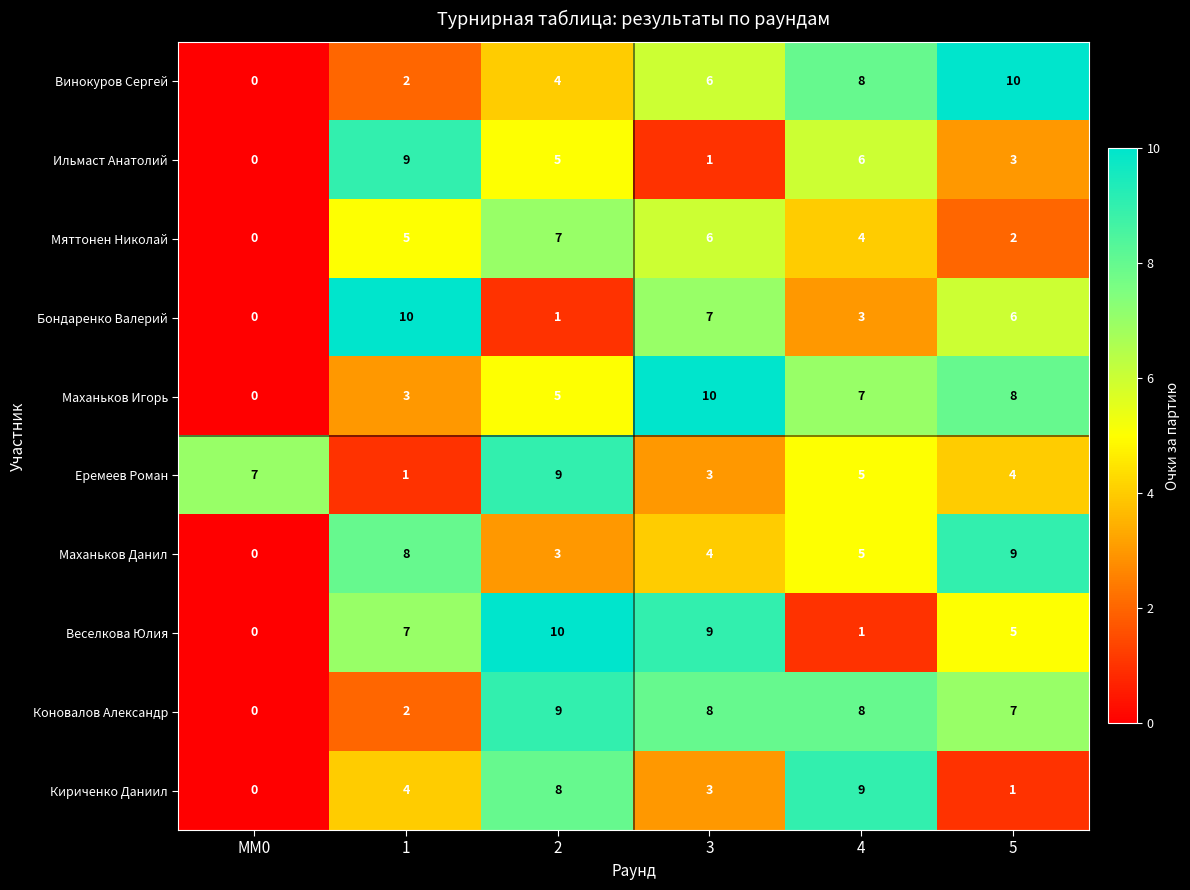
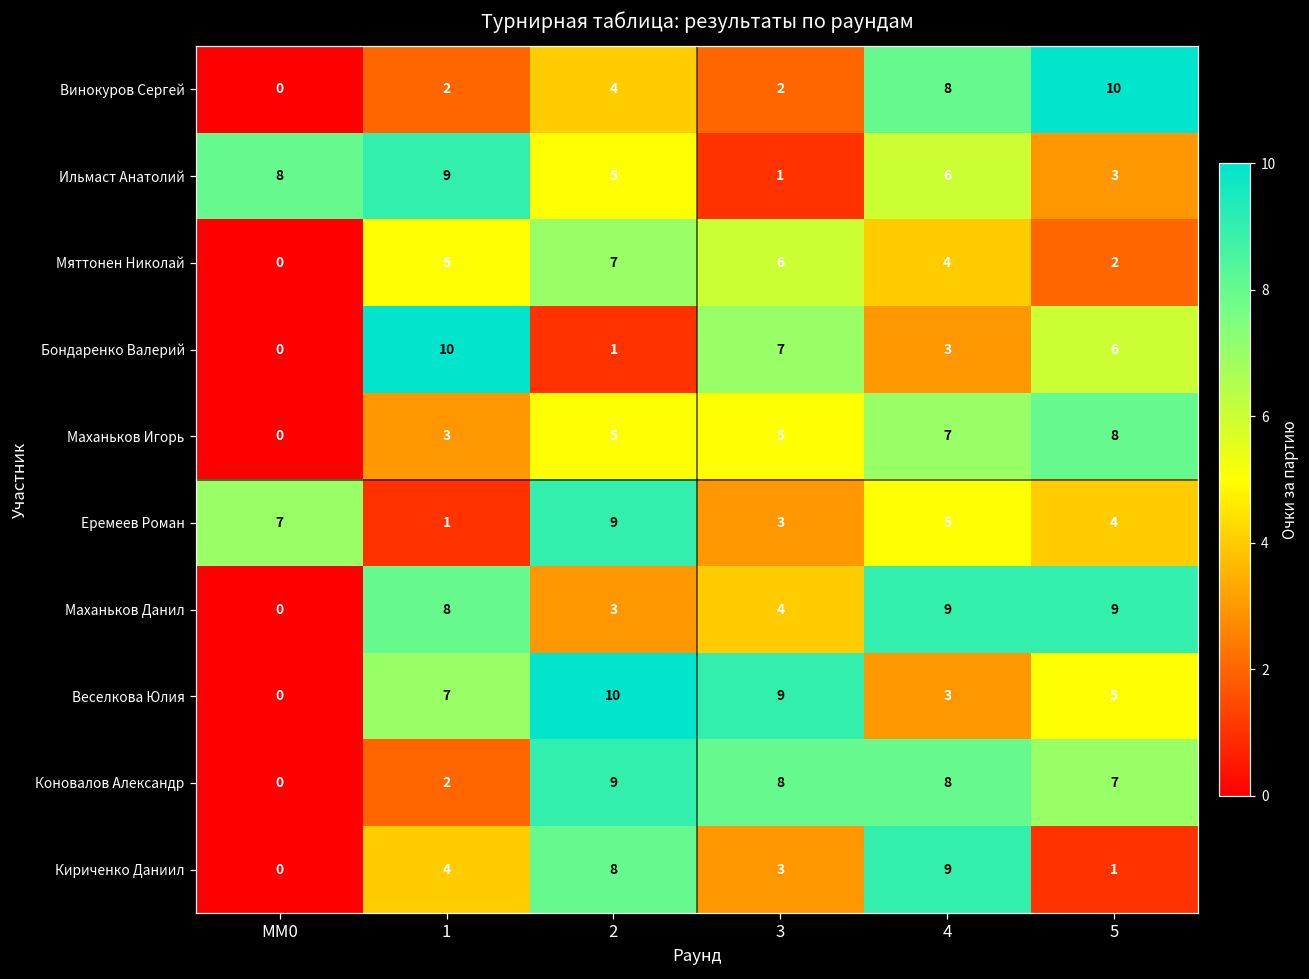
Винокуров Сергей, 3: 6 -> 2
Ильмаст Анатолий, MM0: 0 -> 8
Маханьков Игорь, 3: 10 -> 5
Маханьков Данил, 4: 5 -> 9
Веселкова Юлия, 4: 1 -> 3
